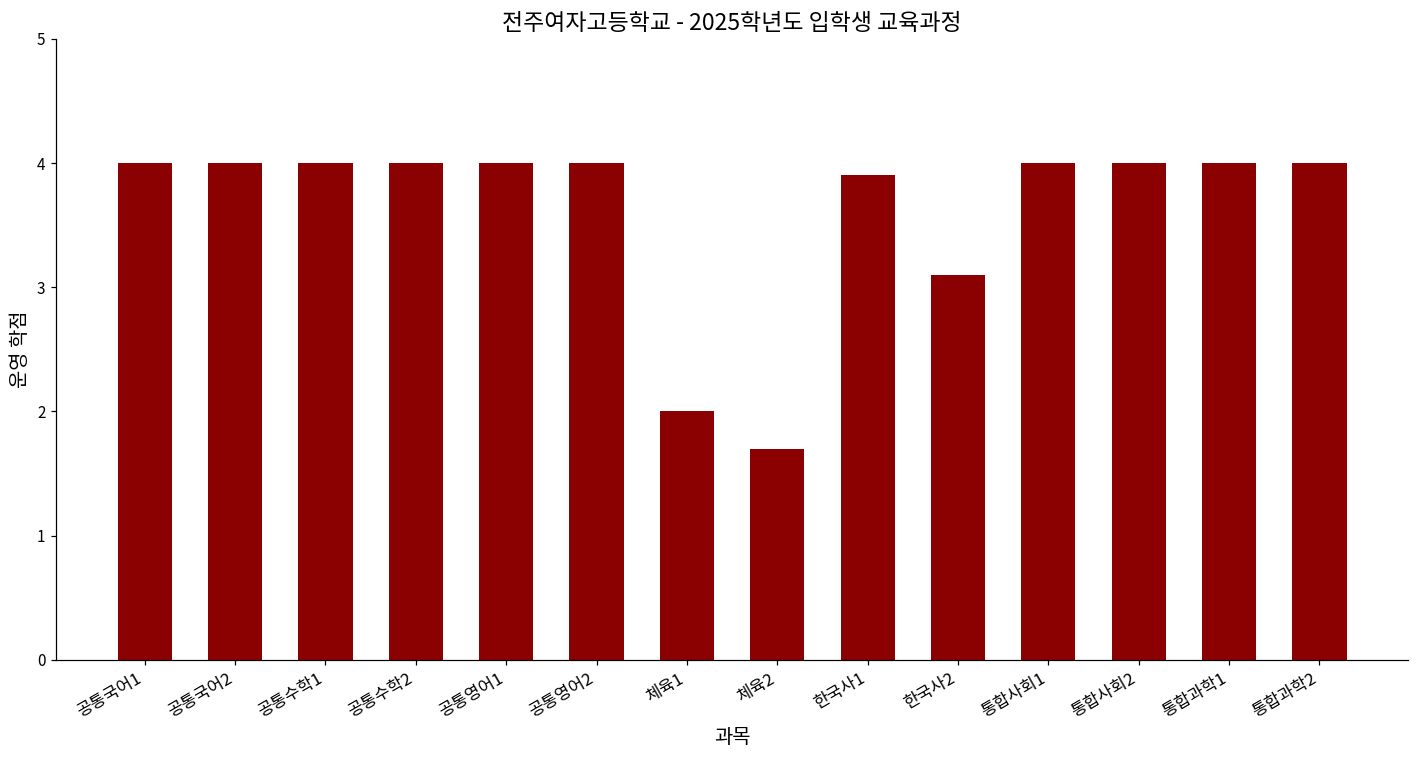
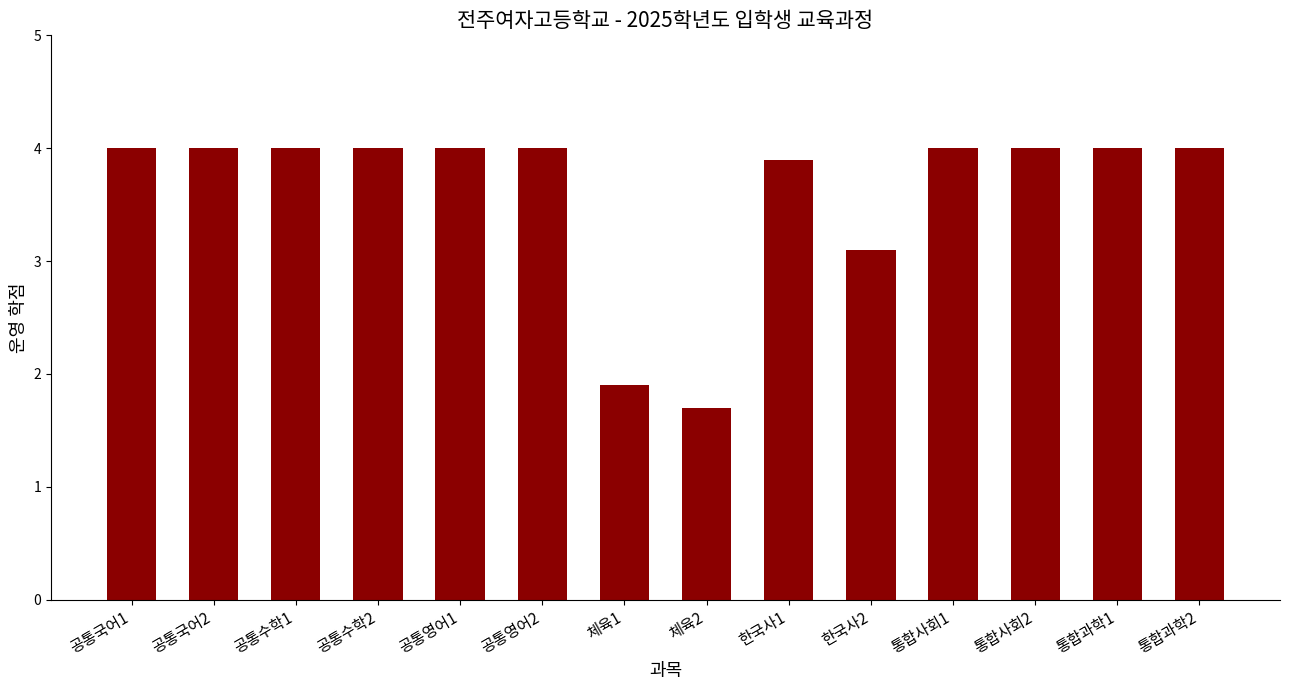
체육1: 2.0 -> 1.9
